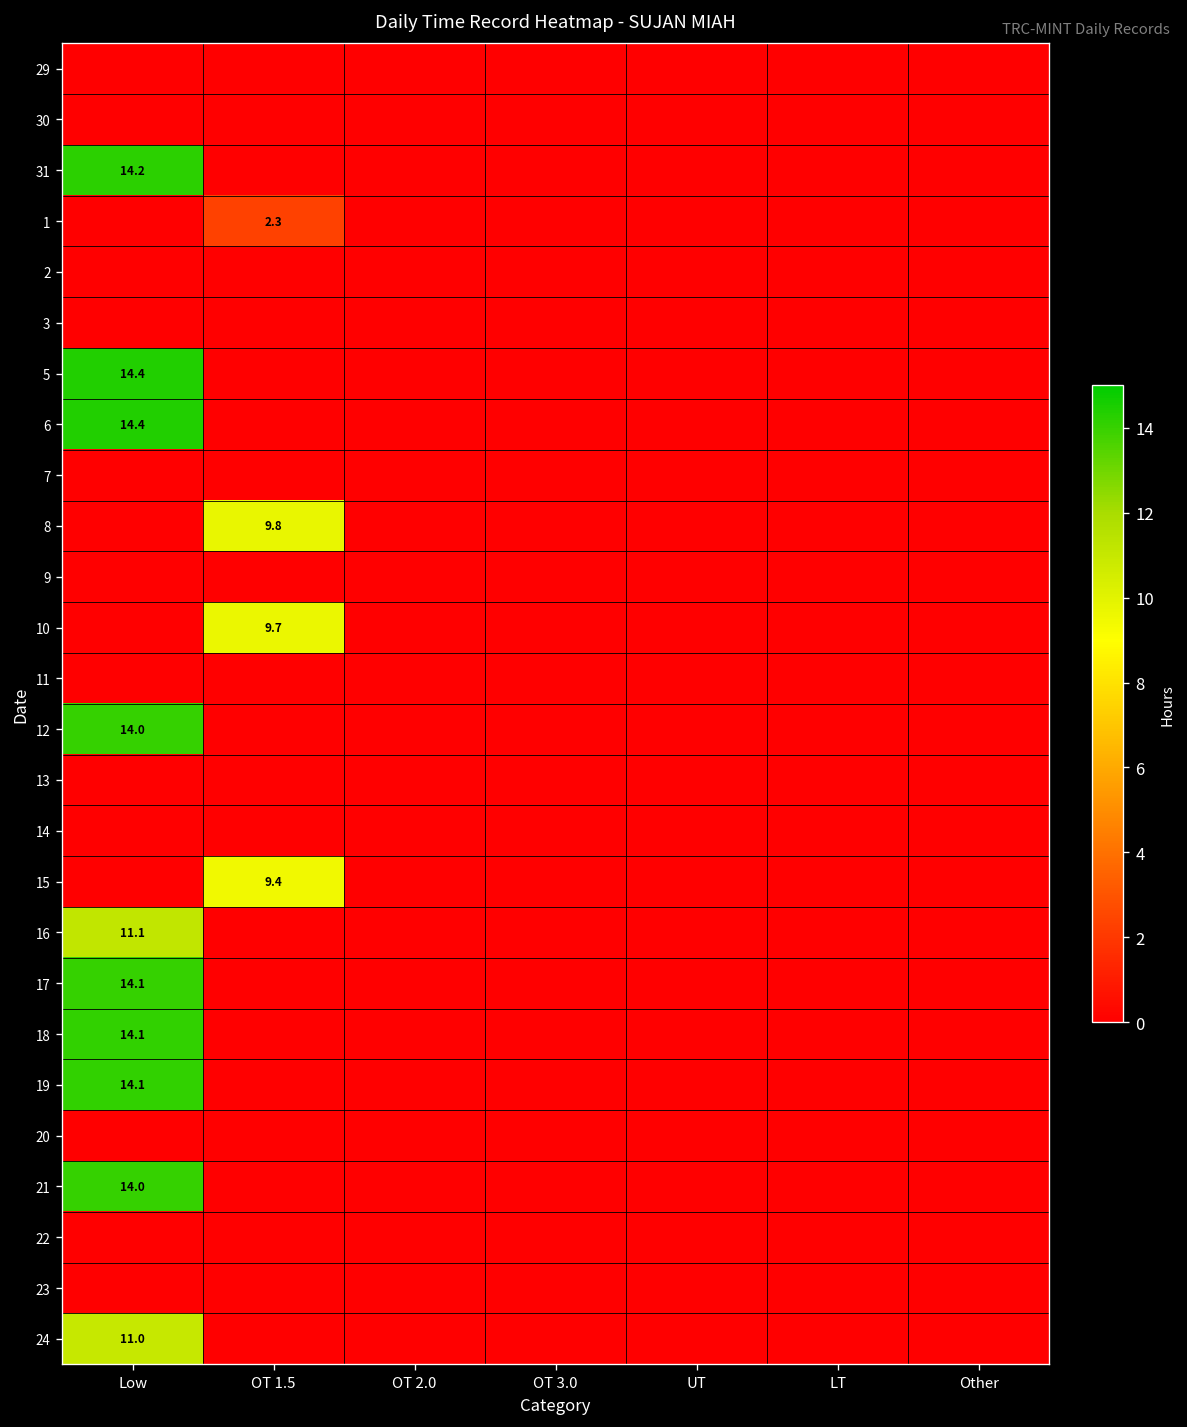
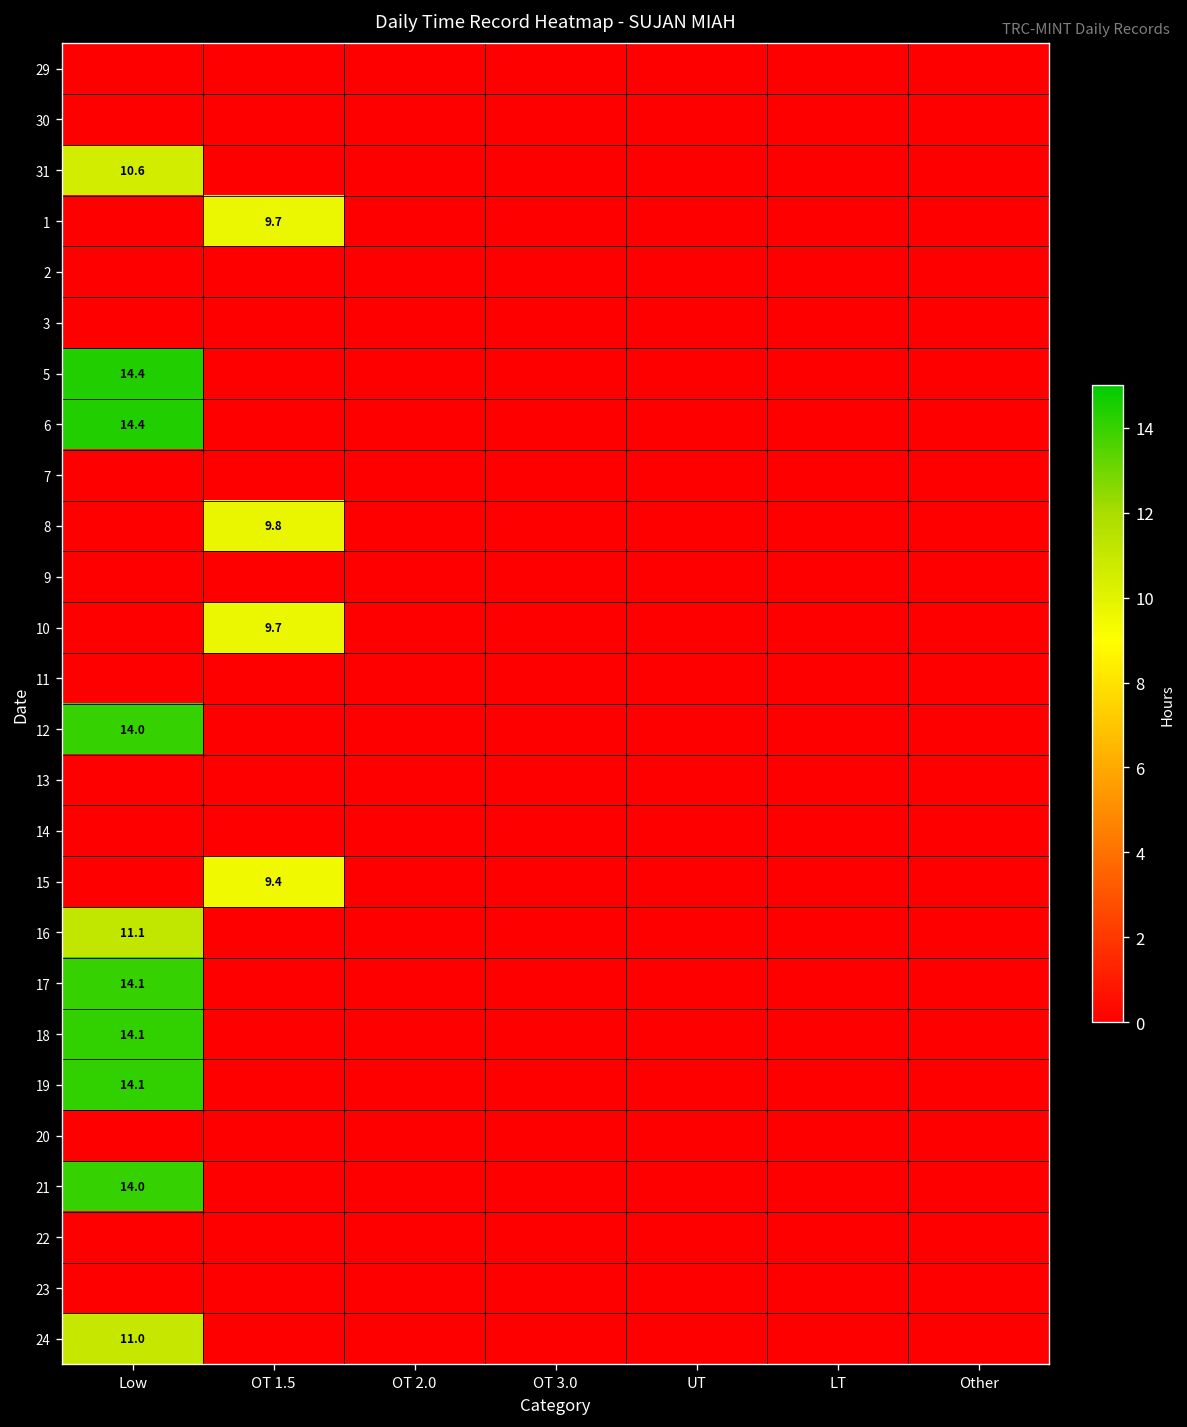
31, Low: 14.2 -> 10.6
1, OT 1.5: 2.3 -> 9.7
